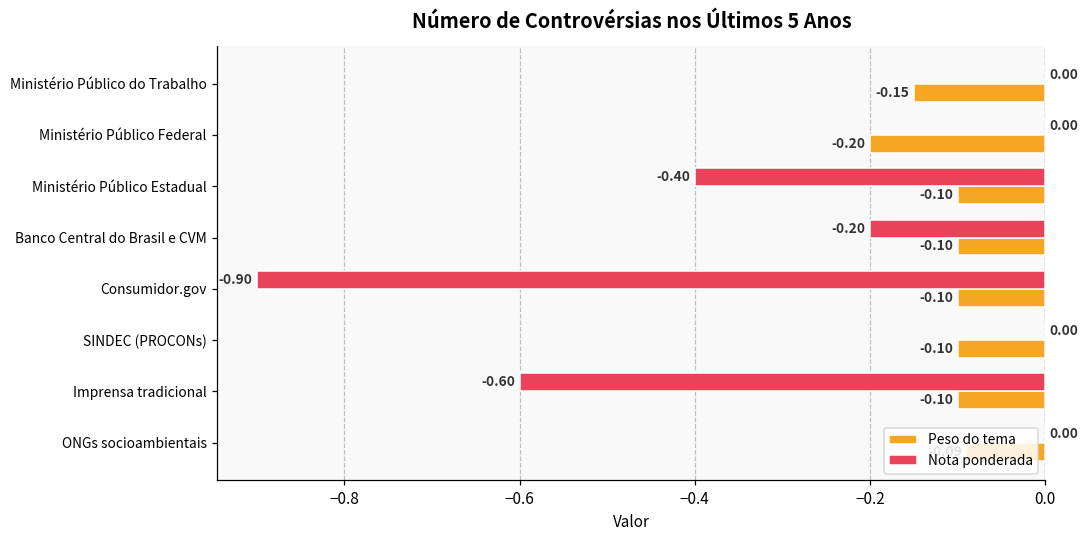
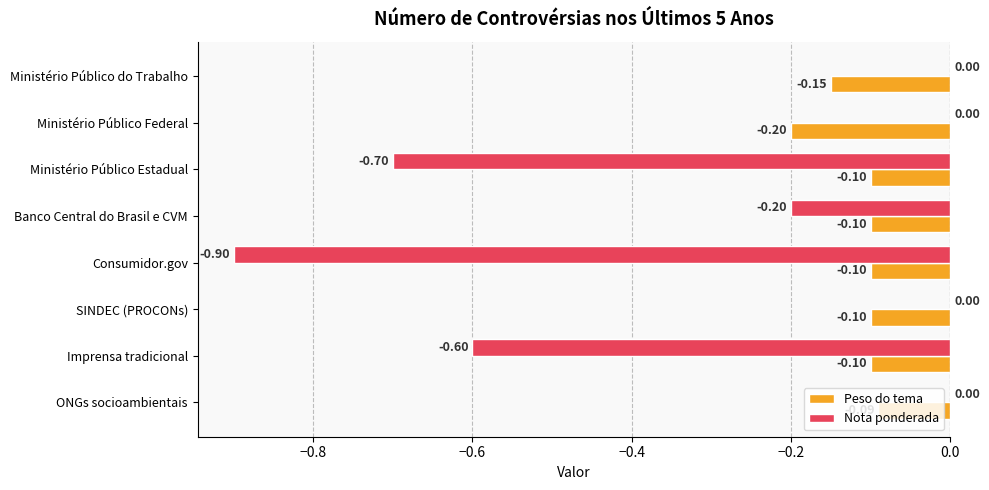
Nota ponderada, Ministério Público Estadual: -0.40 -> -0.70
